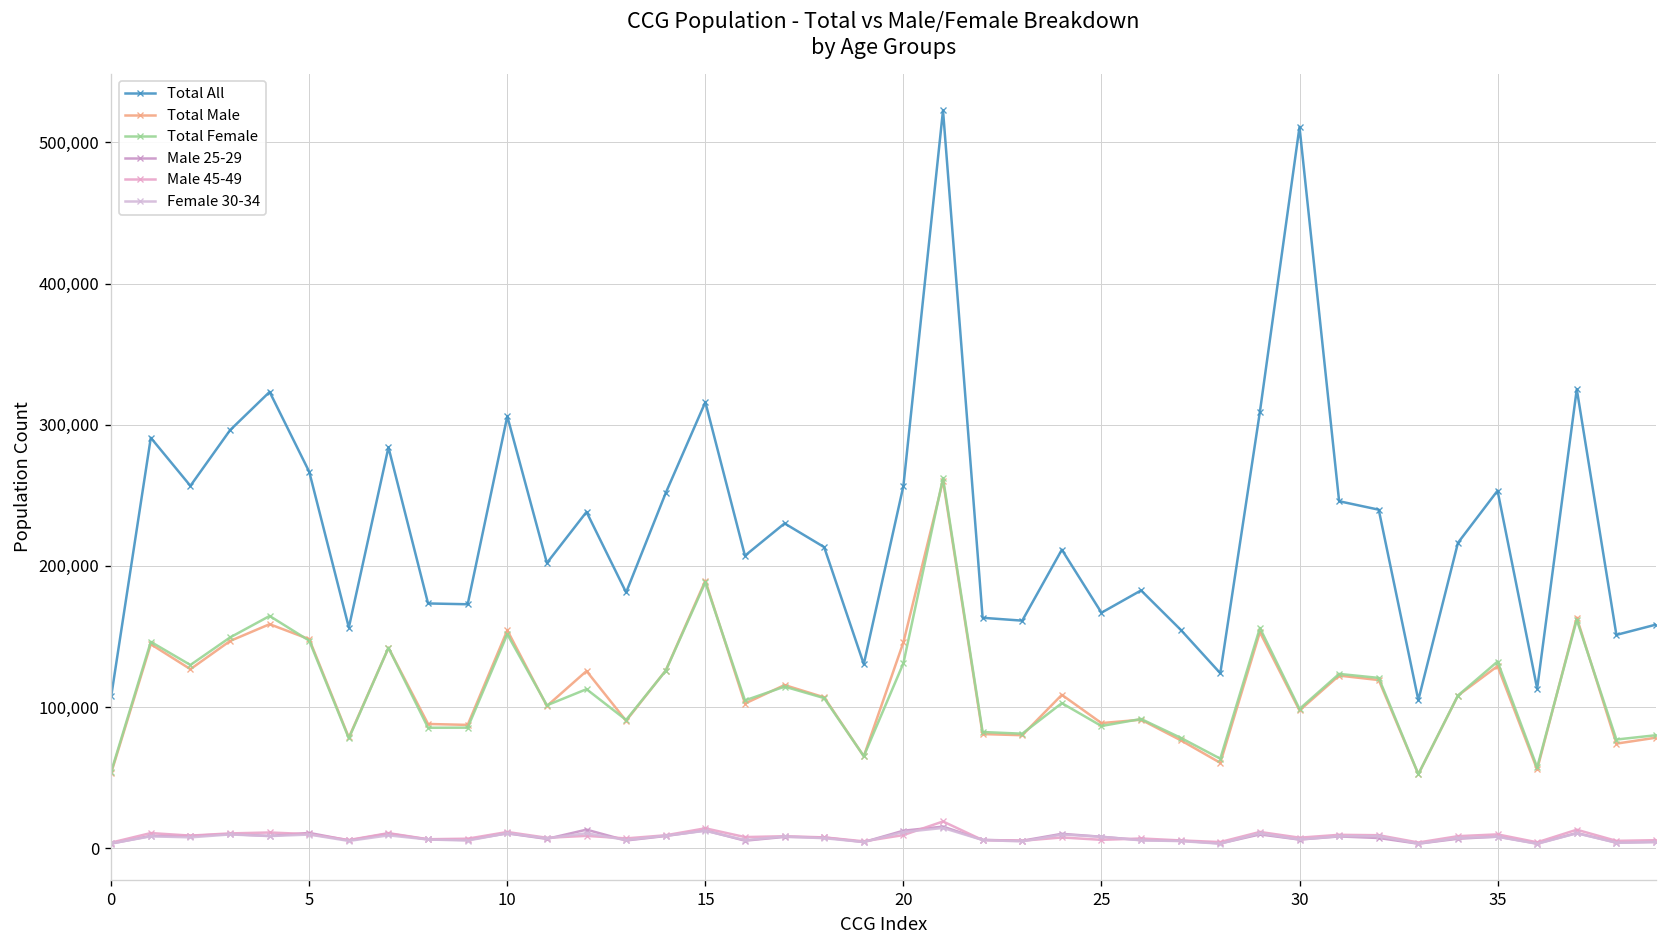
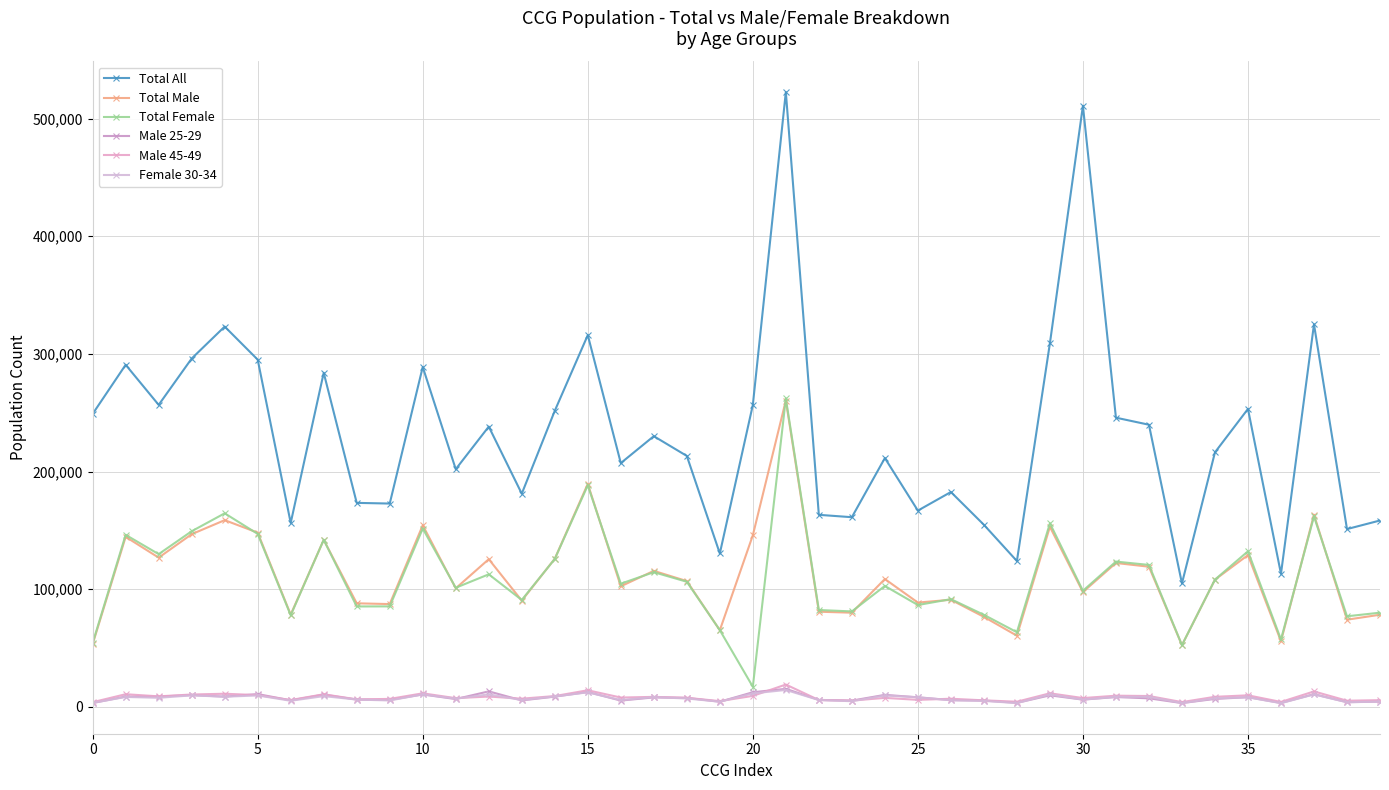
Total All, 0: 108,000 -> 249,000
Total All, 5: 267,000 -> 295,000
Total All, 10: 306,000 -> 289,000
Total Female, 20: 131,000 -> 17,000
